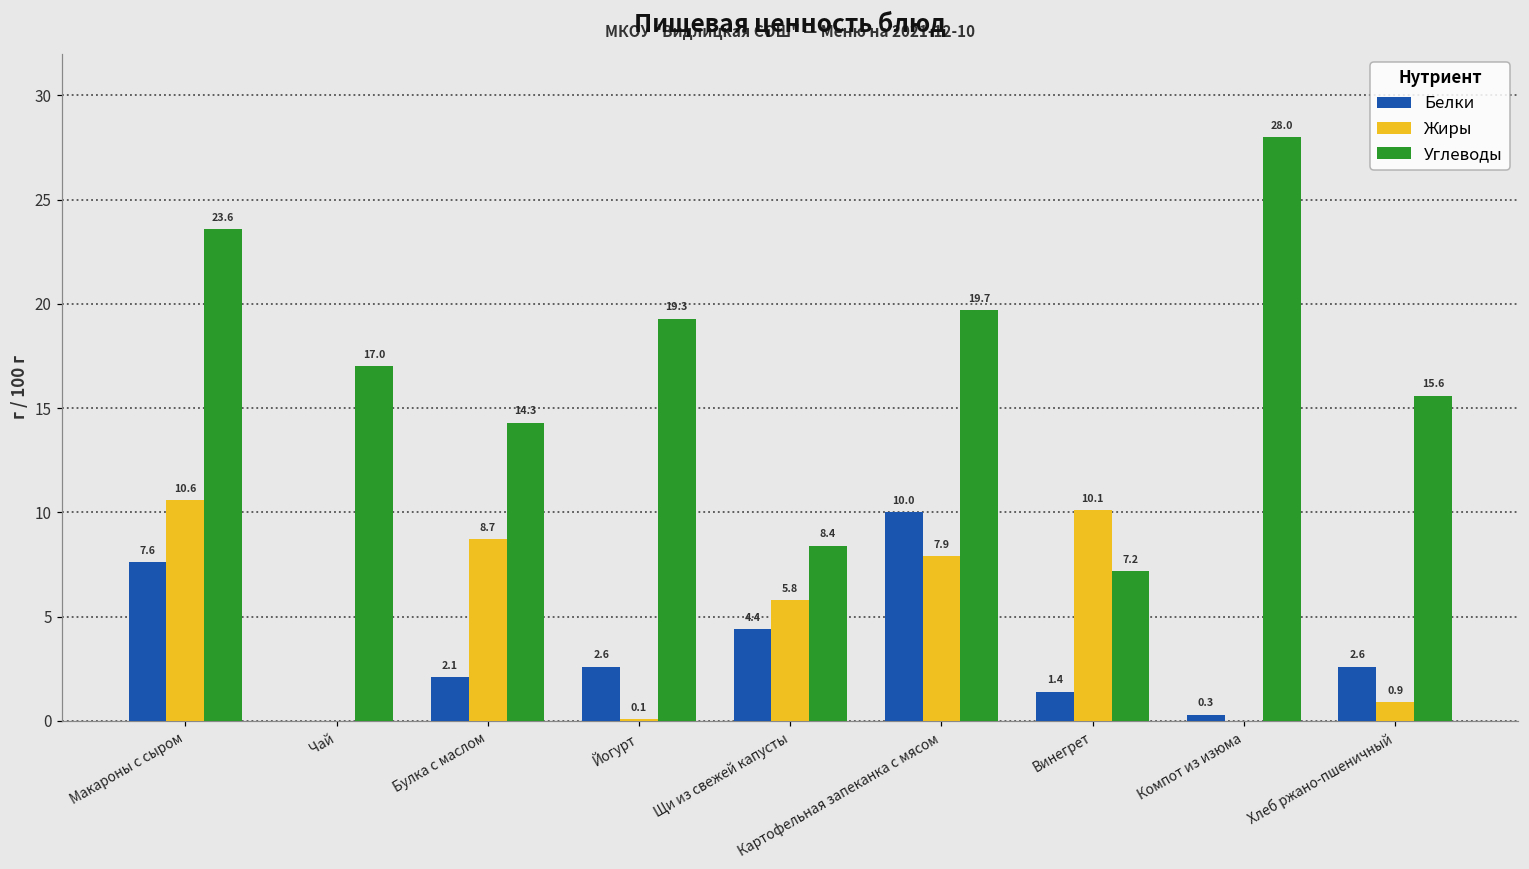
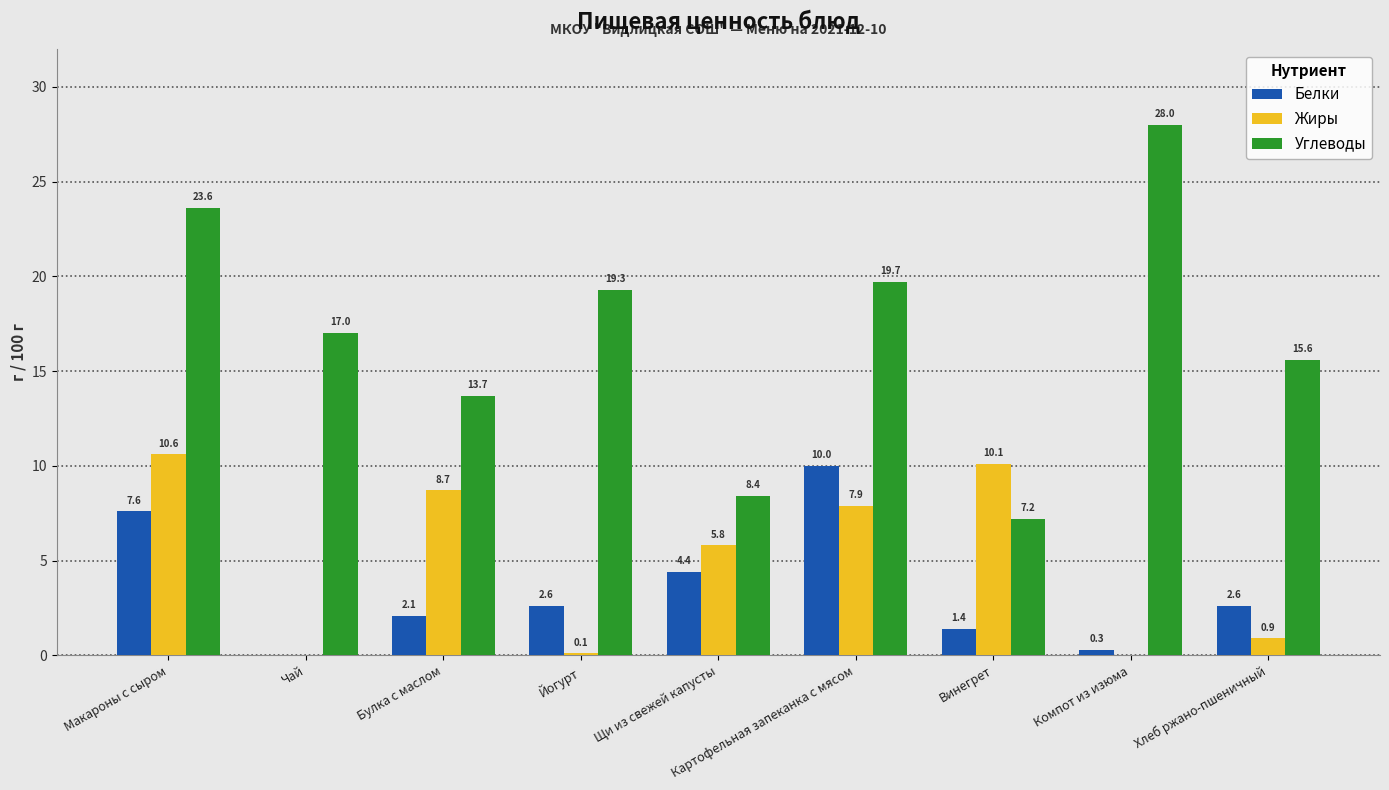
Углеводы, Булка с маслом: 14.3 -> 13.7
